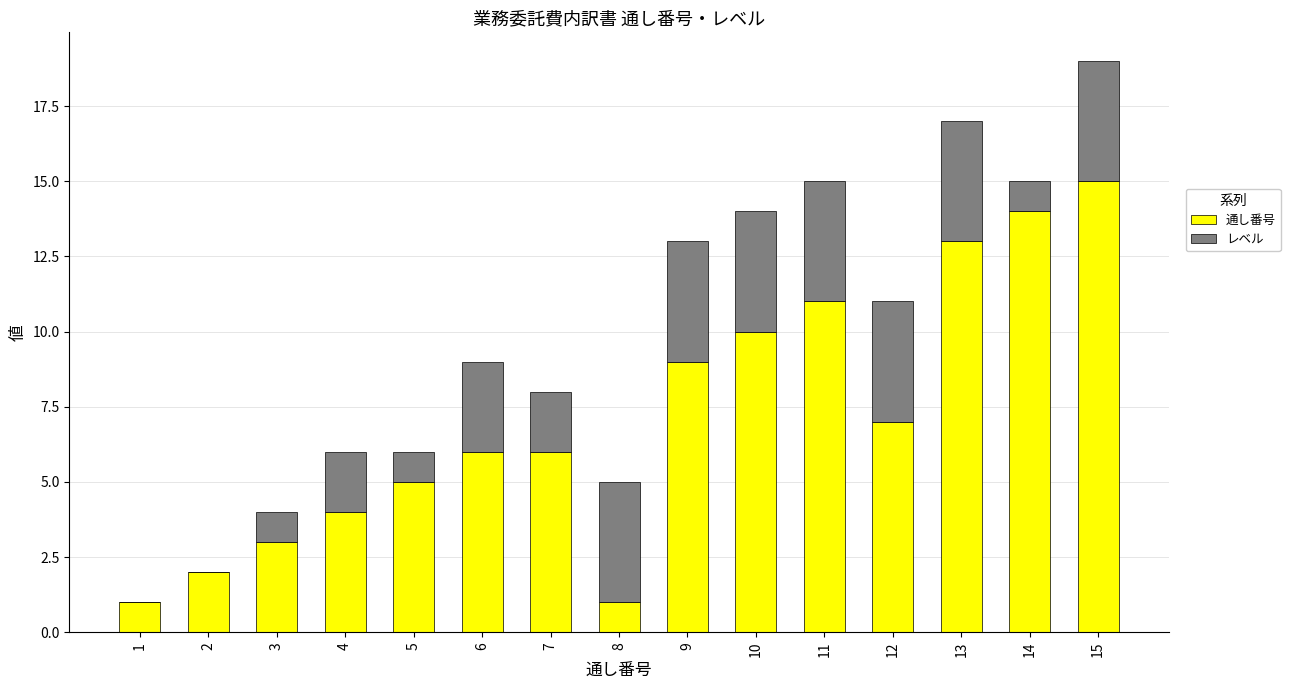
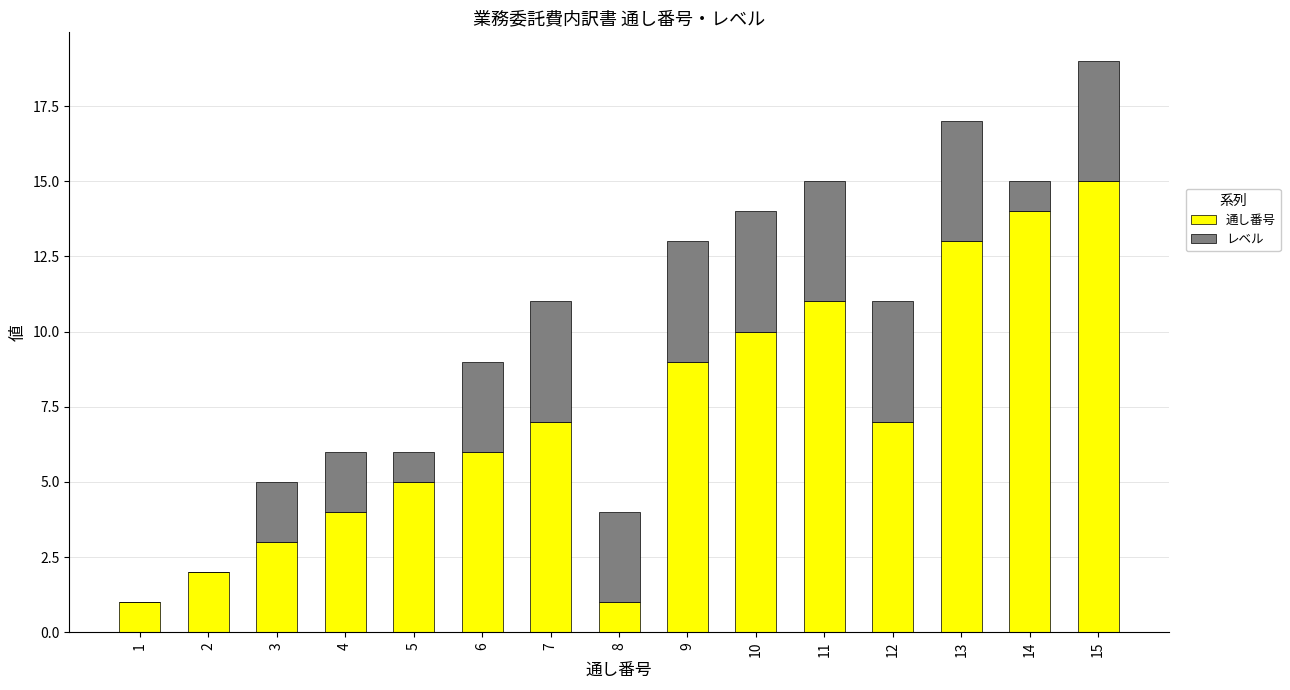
レベル, 3: 1 -> 2
通し番号, 7: 6 -> 7
レベル, 7: 2 -> 4
レベル, 8: 4 -> 3
